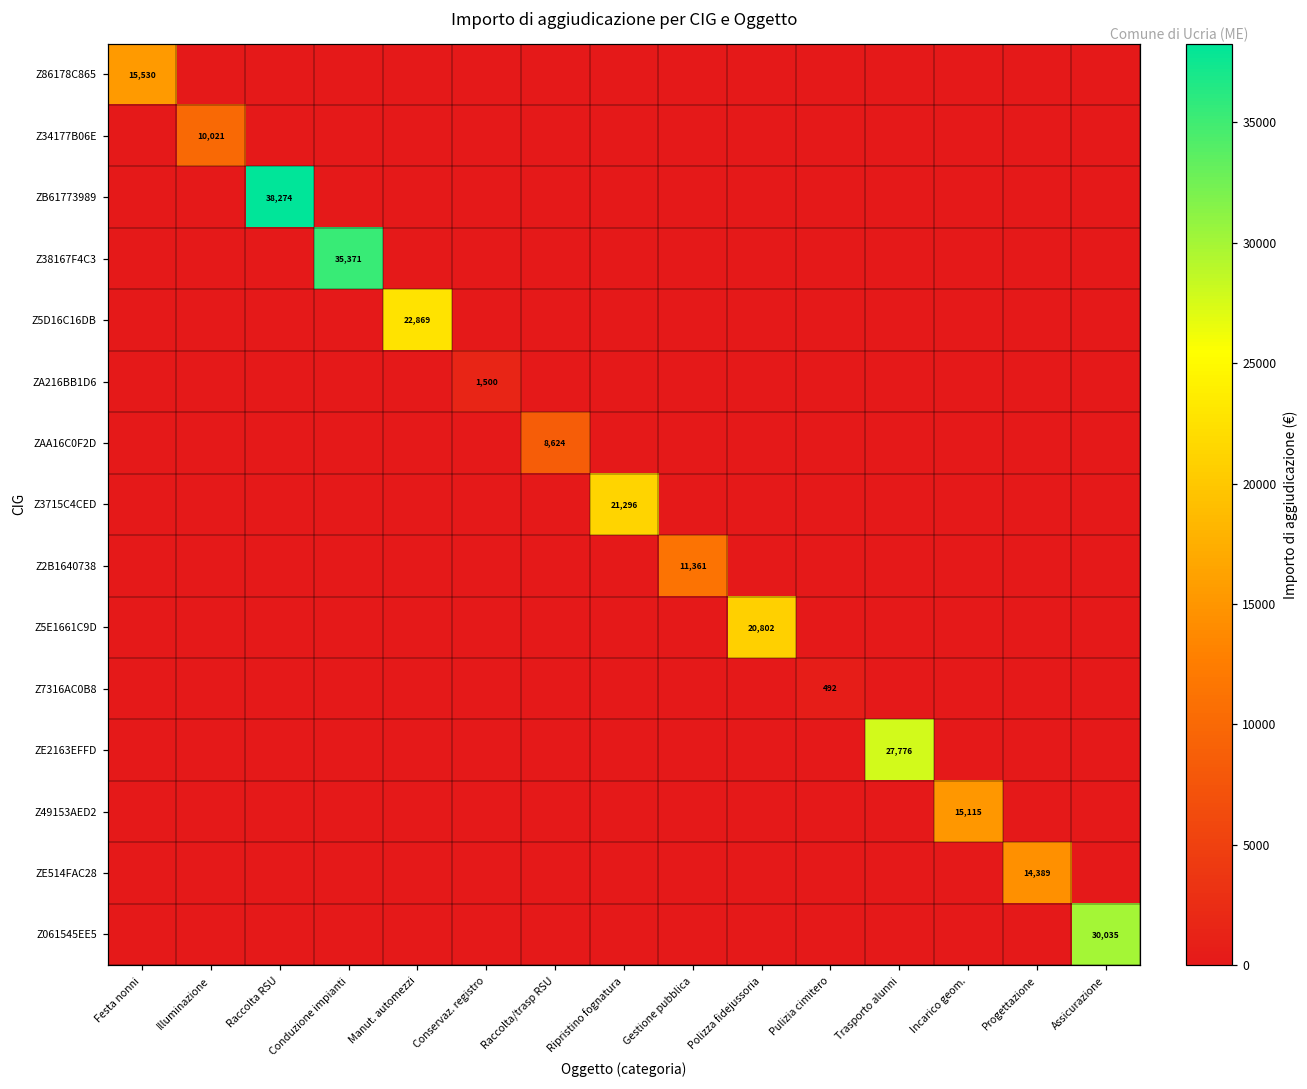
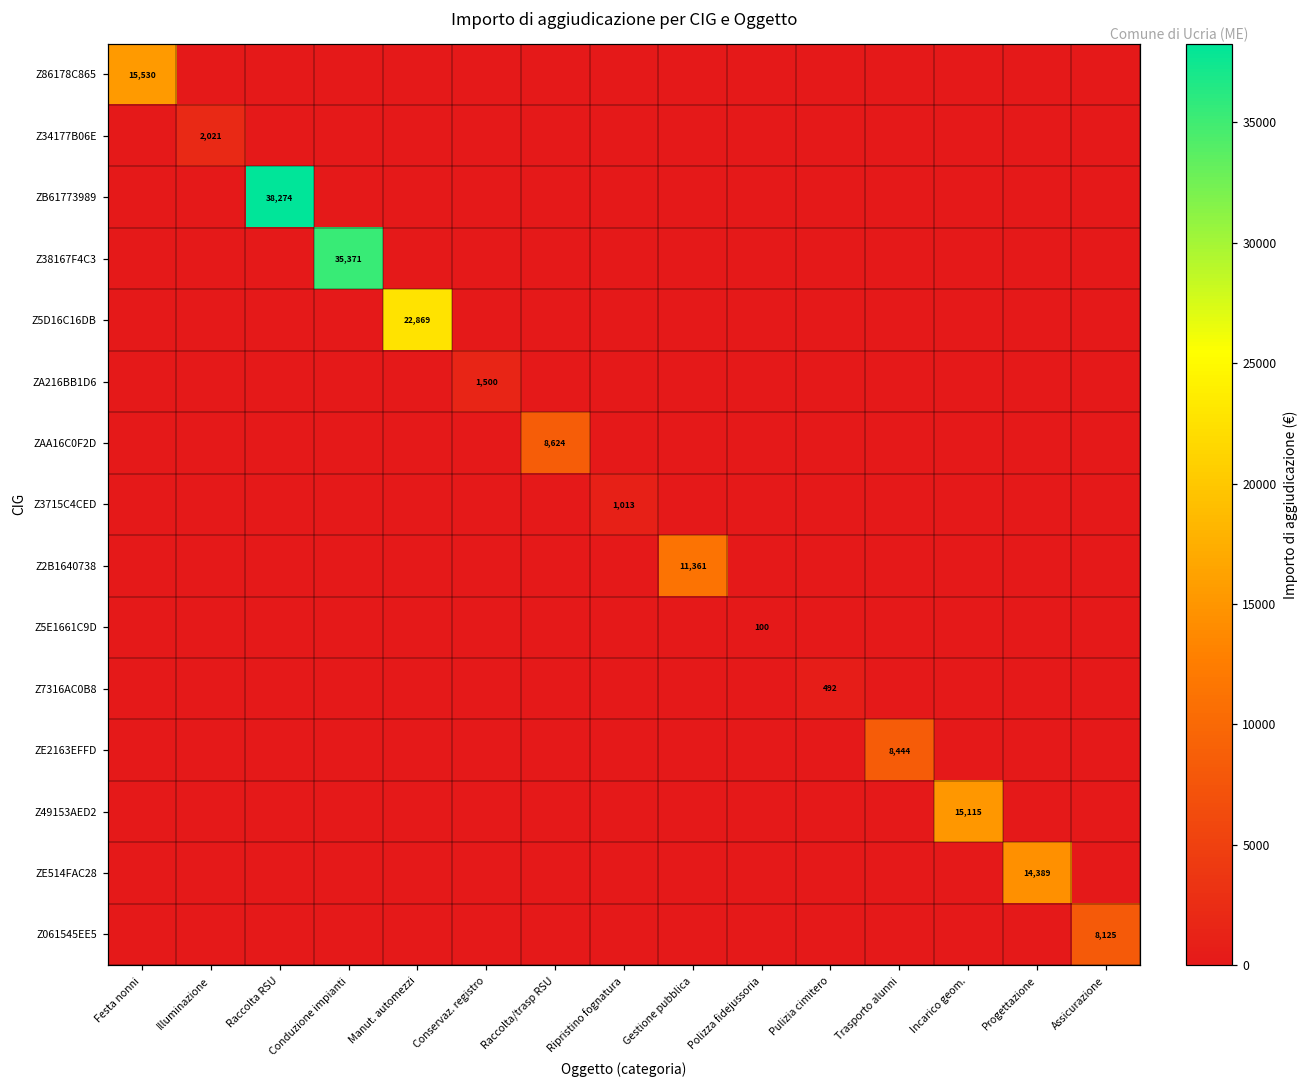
Z34177B06E, Illuminazione: 10,021 -> 2,021
Z3715C4CED, Ripristino fognatura: 21,296 -> 1,013
Z5E1661C9D, Polizza fidejussoria: 20,802 -> 100
ZE2163EFFD, Trasporto alunni: 27,776 -> 8,444
Z061545EE5, Assicurazione: 30,035 -> 8,125
